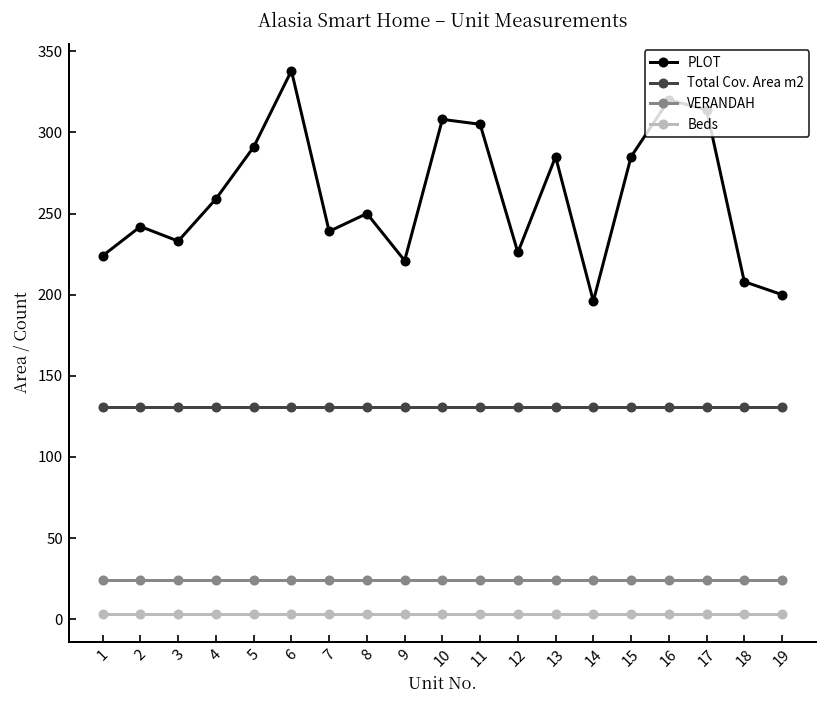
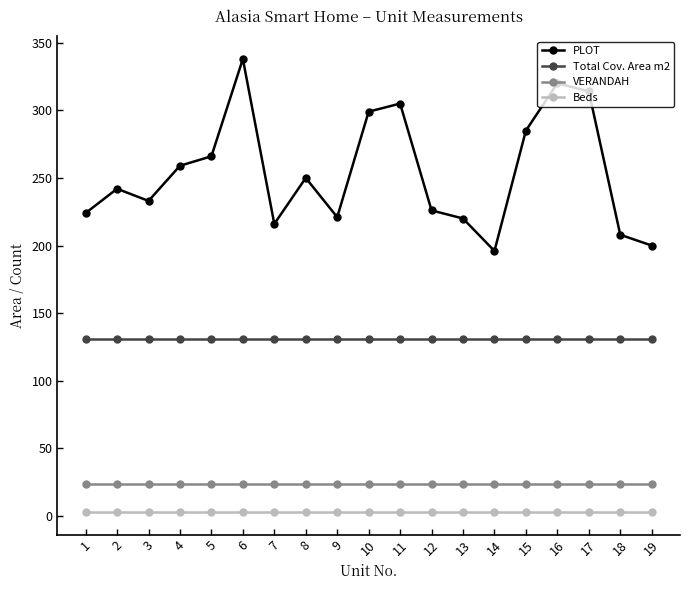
PLOT, 5: 291 -> 266
PLOT, 7: 239 -> 216
PLOT, 10: 308 -> 299
PLOT, 13: 285 -> 220
